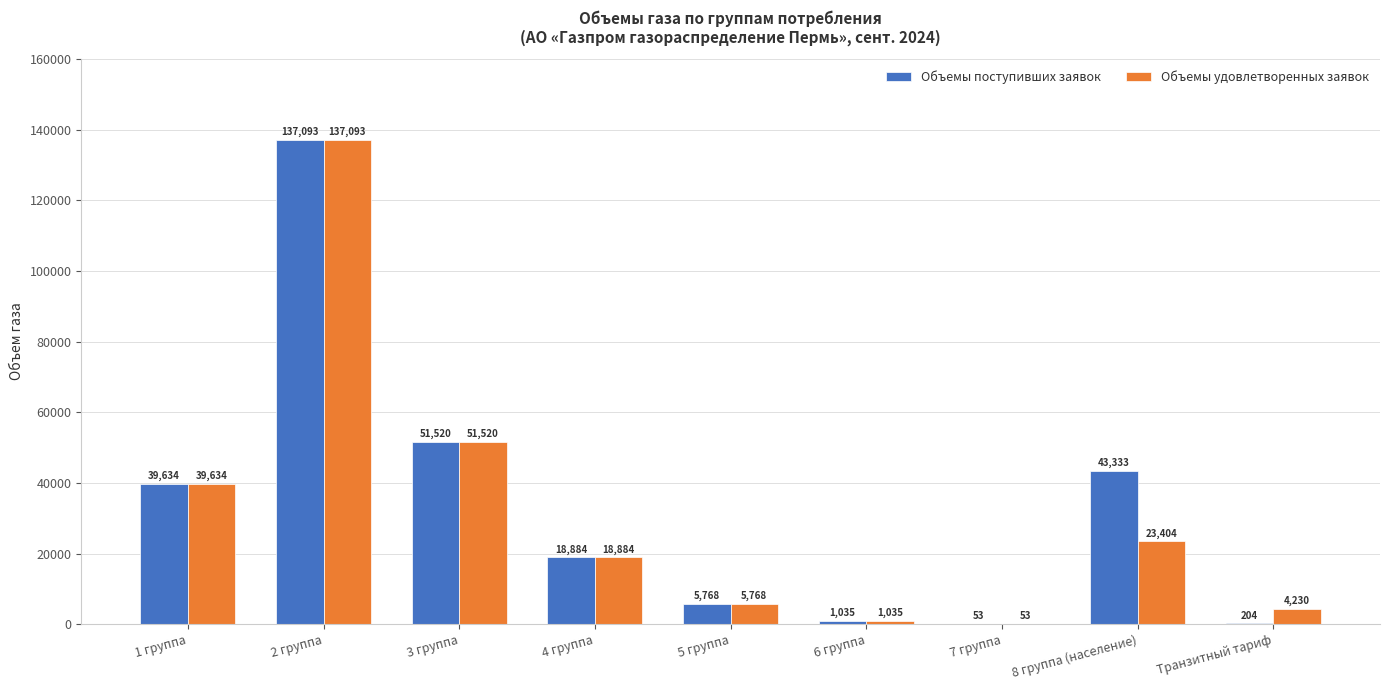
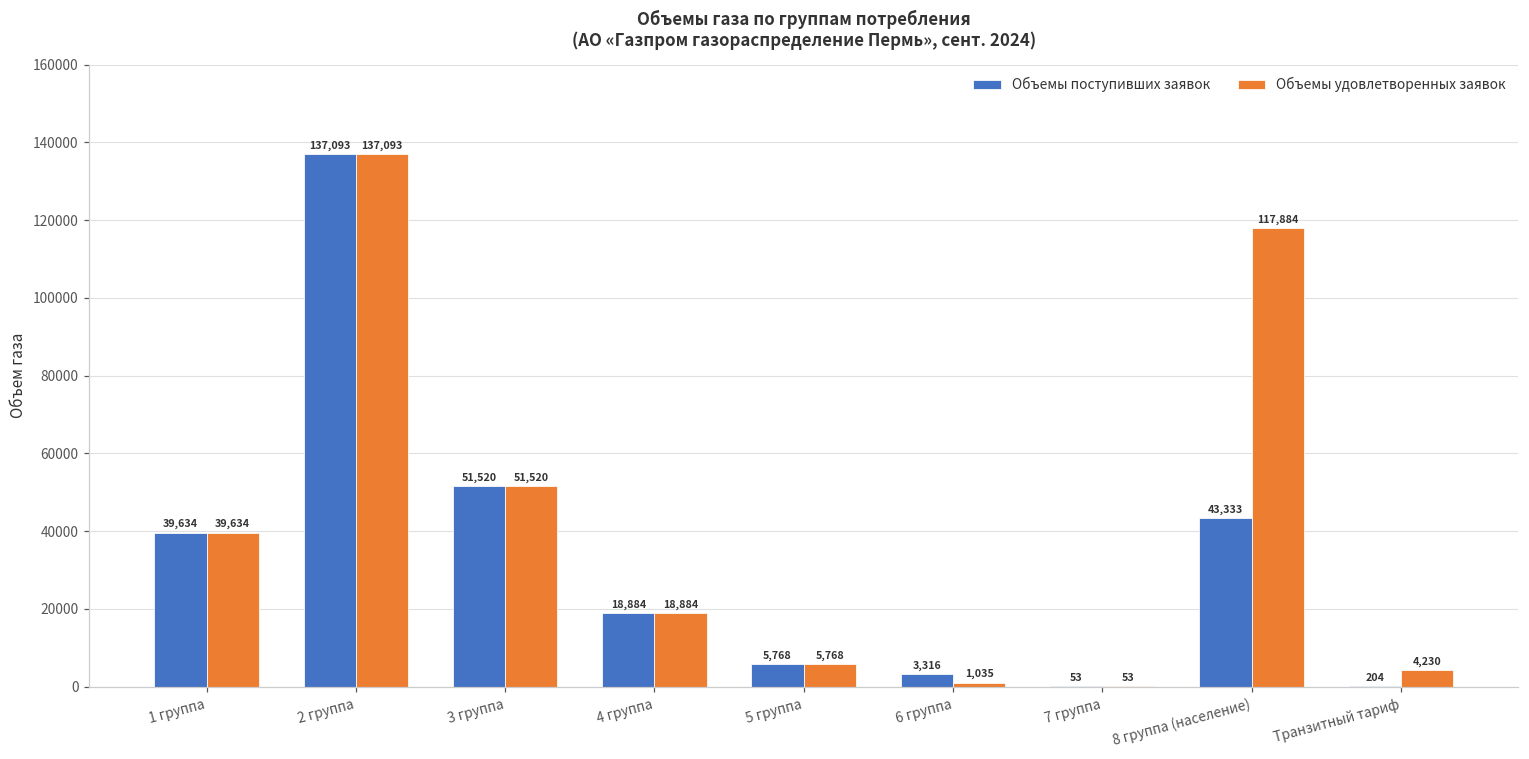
Объемы поступивших заявок, 6 группа: 1,035 -> 3,316
Объемы удовлетворенных заявок, 8 группа (население): 23,404 -> 117,884
